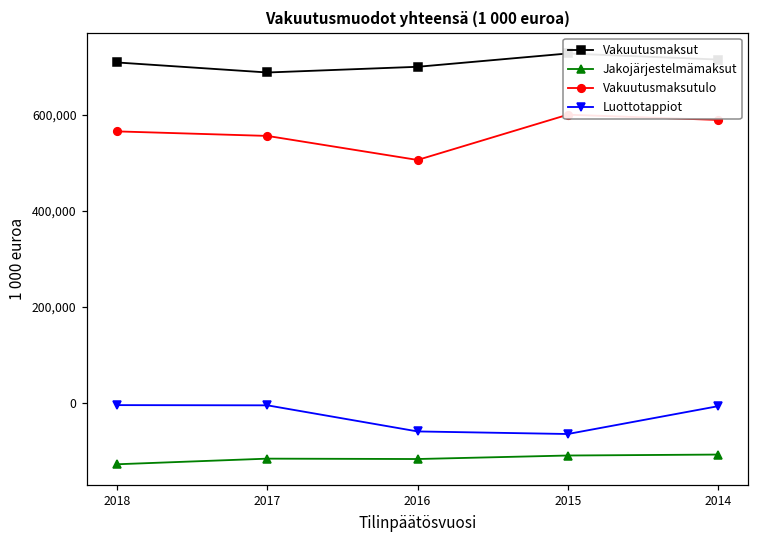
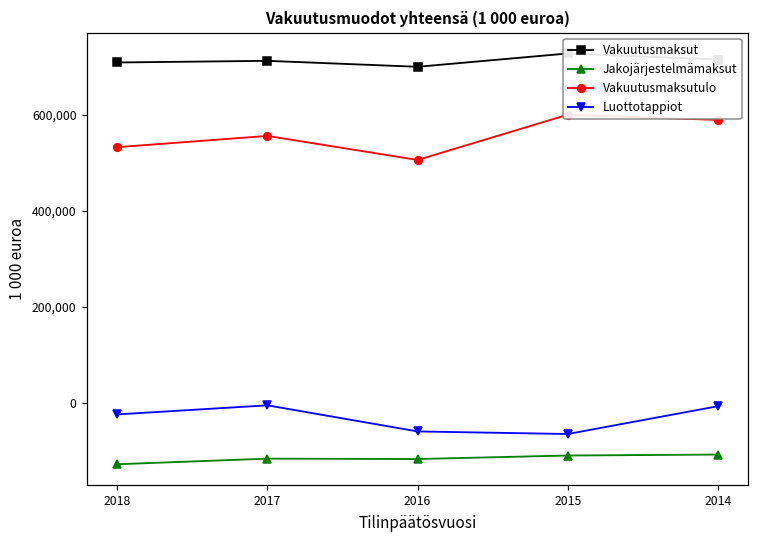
Vakuutusmaksutulo, 2018: 570,000 -> 530,000
Luottotappiot, 2018: -10,000 -> -20,000
Vakuutusmaksut, 2017: 690,000 -> 710,000
